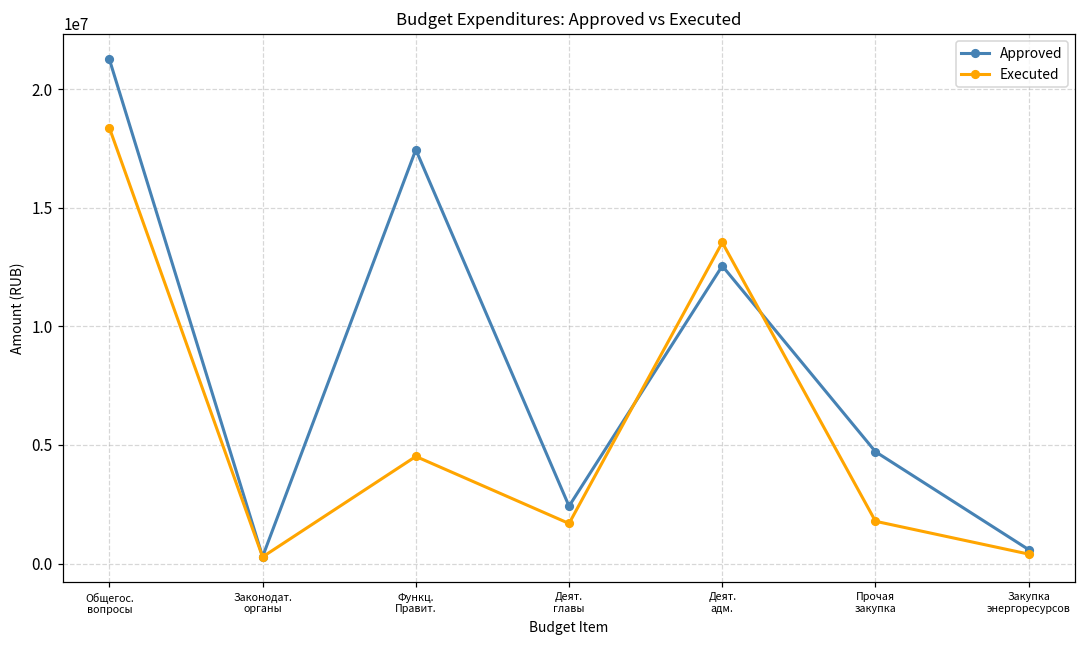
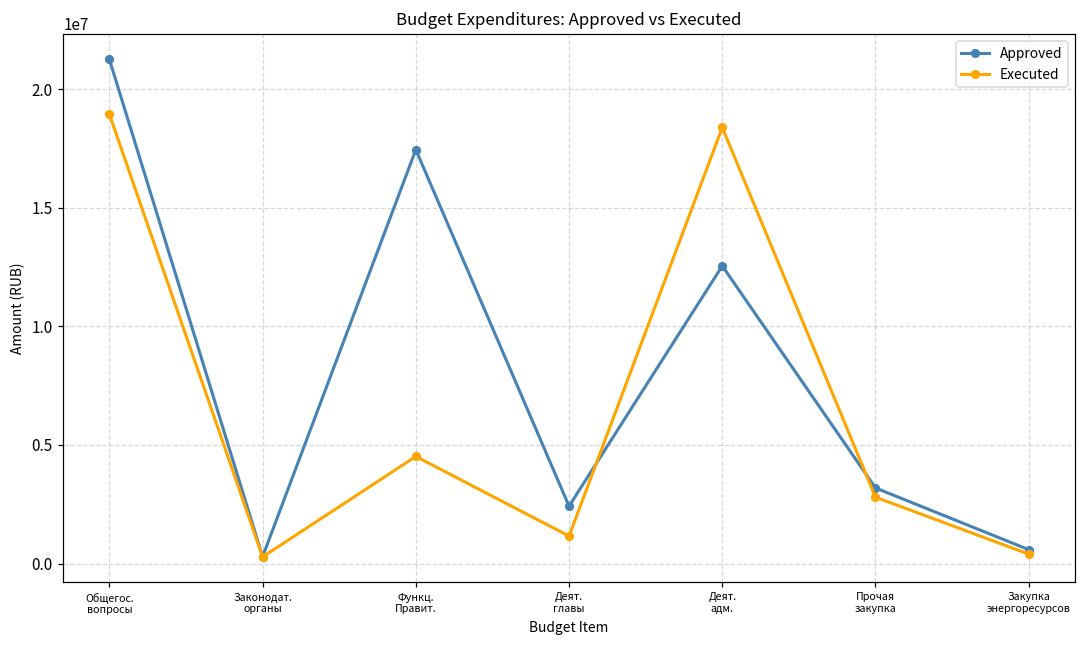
Executed, Общегос. вопросы: 18400000 -> 18900000
Executed, Деят. главы: 1700000 -> 1200000
Executed, Деят. адм.: 13500000 -> 18400000
Approved, Прочая закупка: 4700000 -> 3200000
Executed, Прочая закупка: 1800000 -> 2800000
